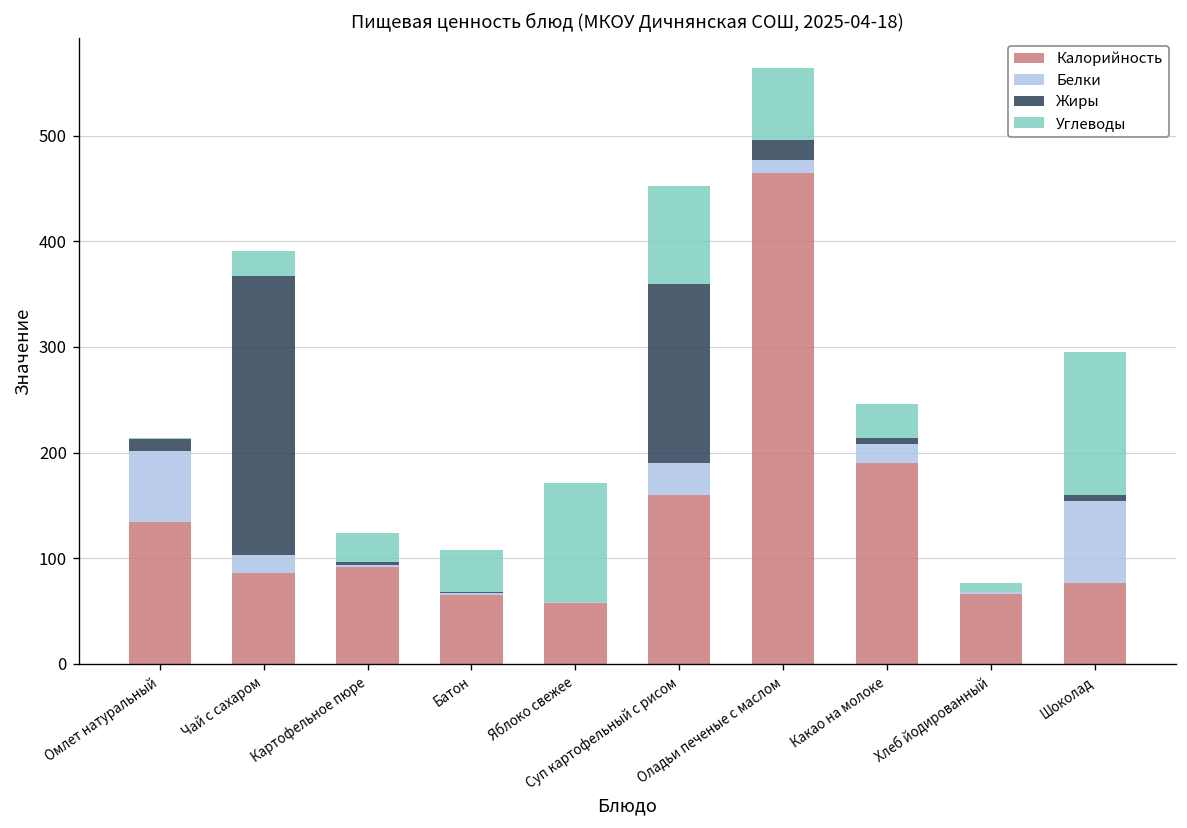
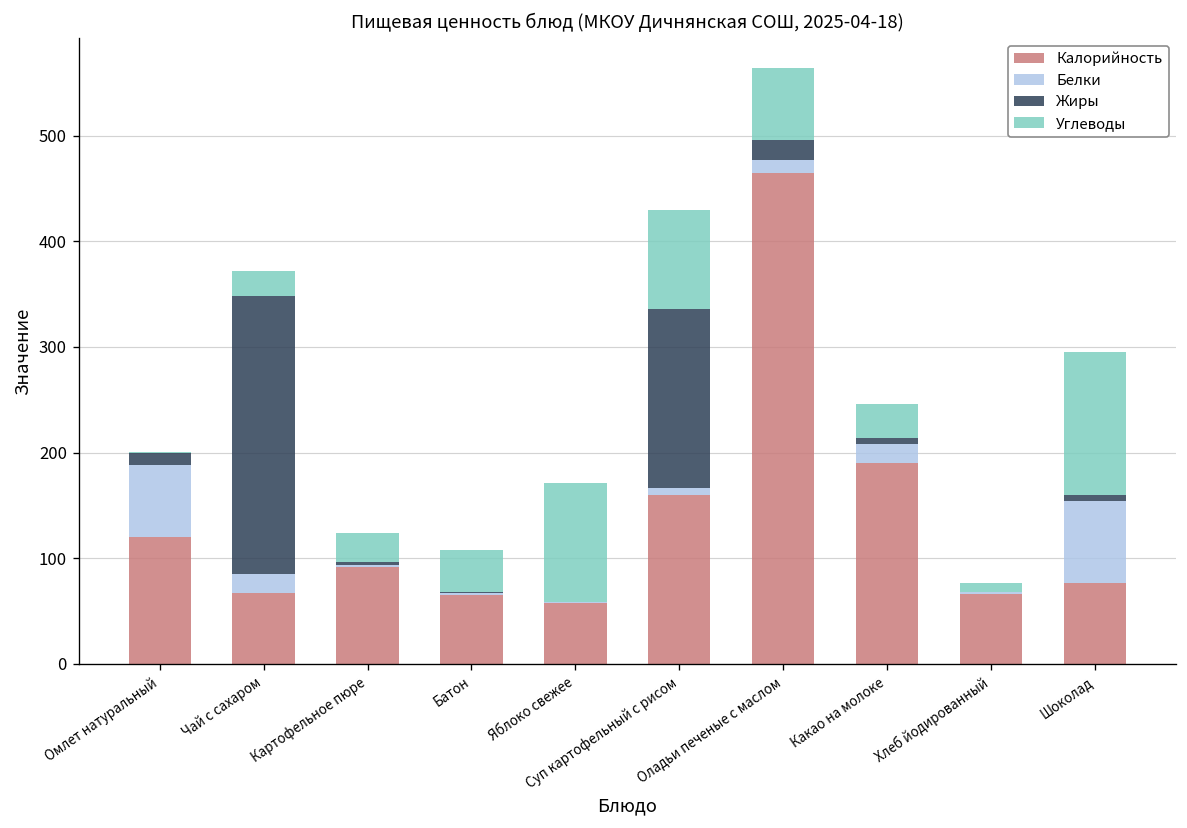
Калорийность, Омлет натуральный: 130 -> 120
Калорийность, Чай с сахаром: 90 -> 70
Белки, Суп картофельный с рисом: 30 -> 10
